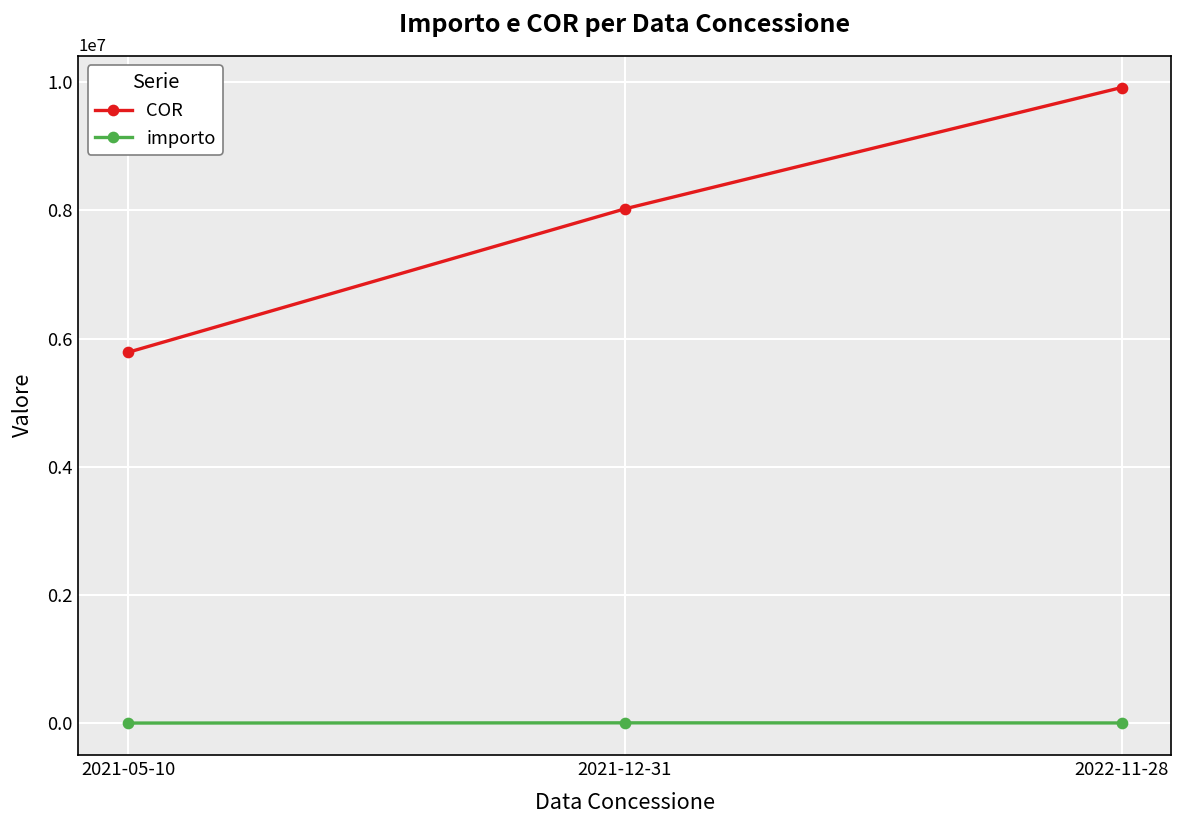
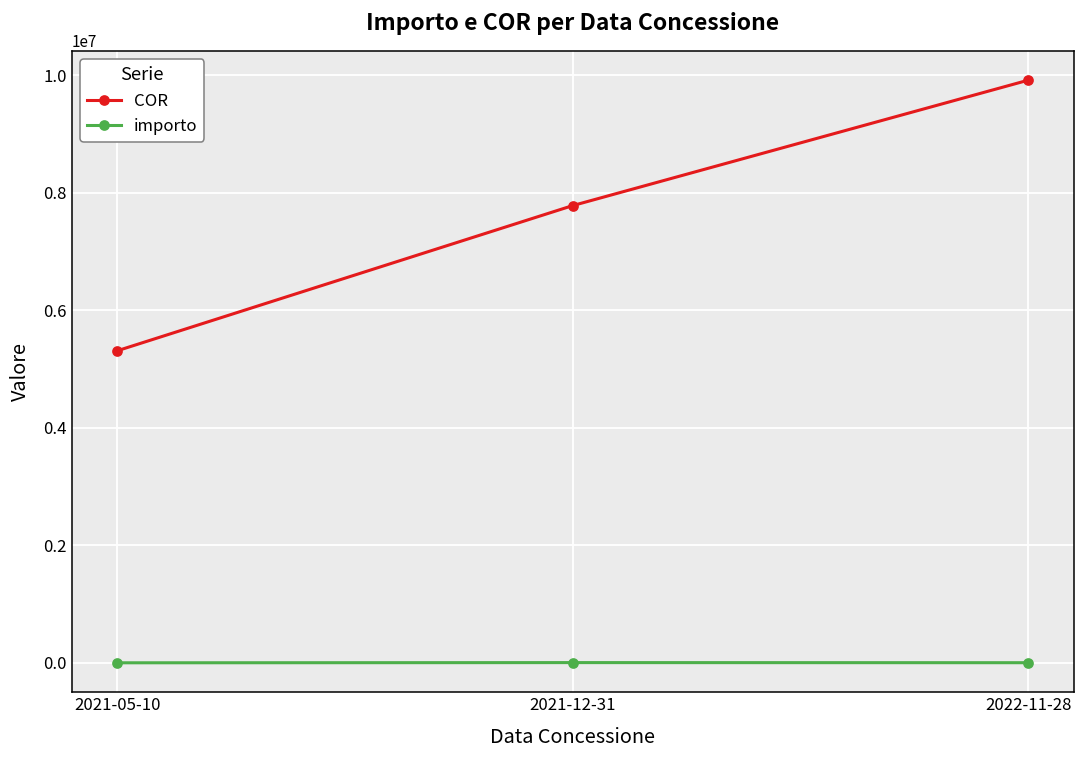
COR, 2021-05-10: 5800000 -> 5300000
COR, 2021-12-31: 8000000 -> 7800000
